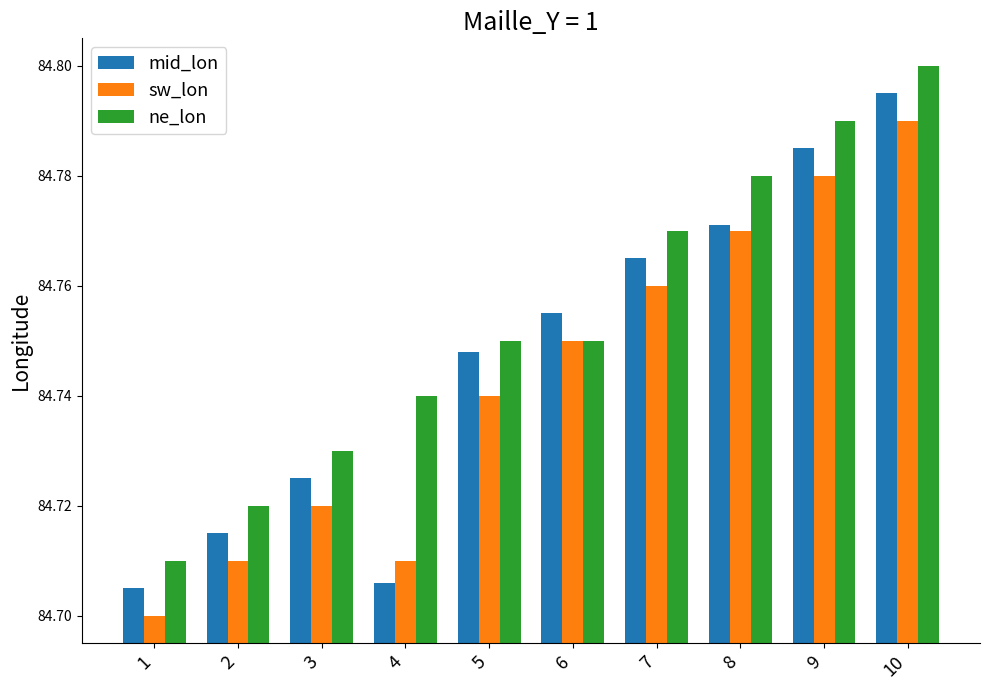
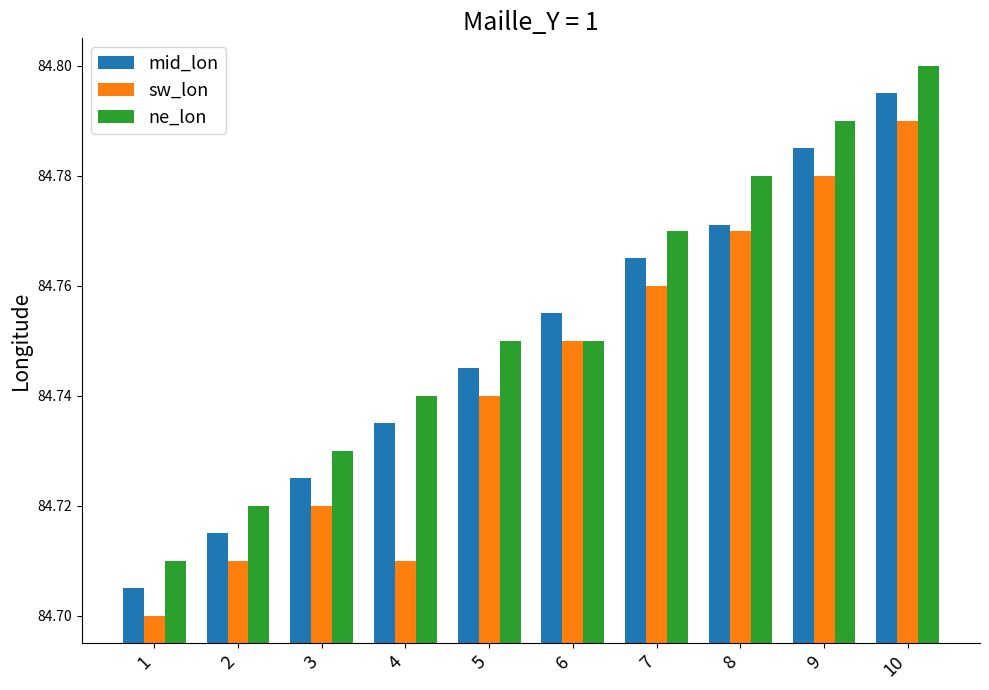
mid_lon, 4: 84.706 -> 84.735
mid_lon, 5: 84.748 -> 84.745
